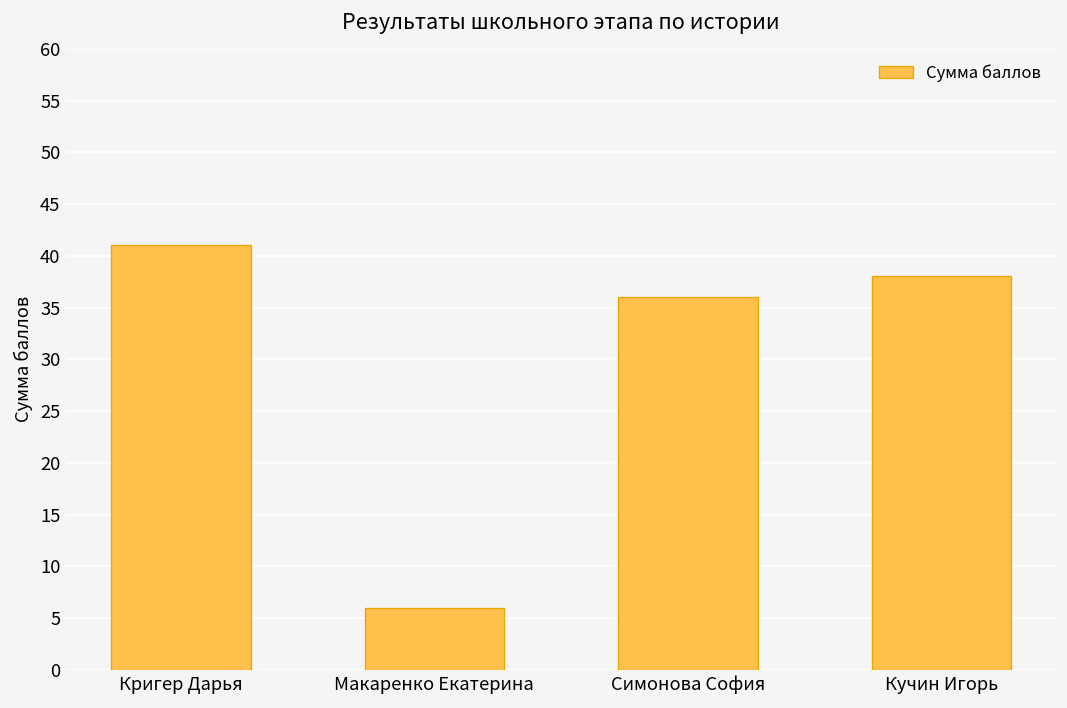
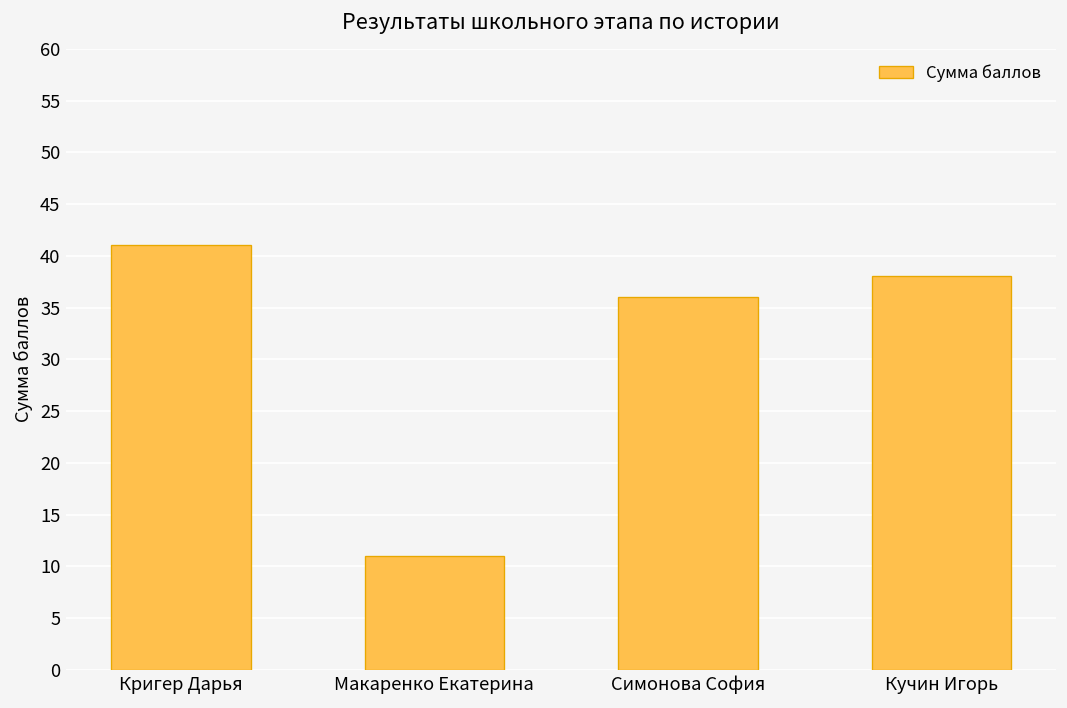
Макаренко Екатерина: 6 -> 11
